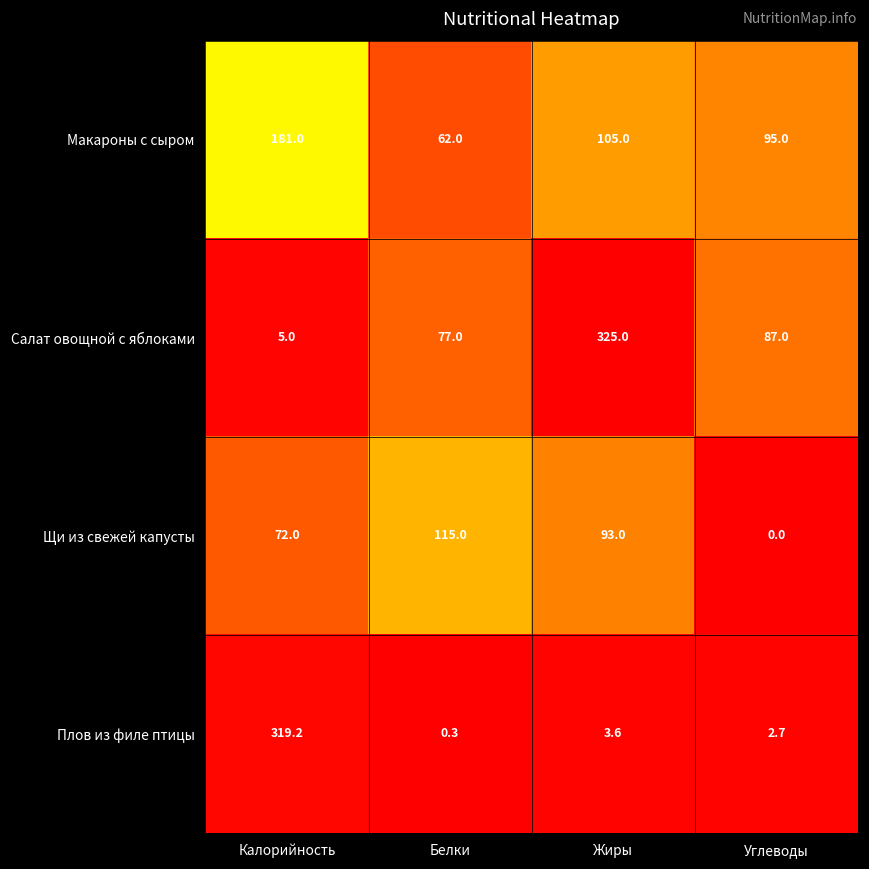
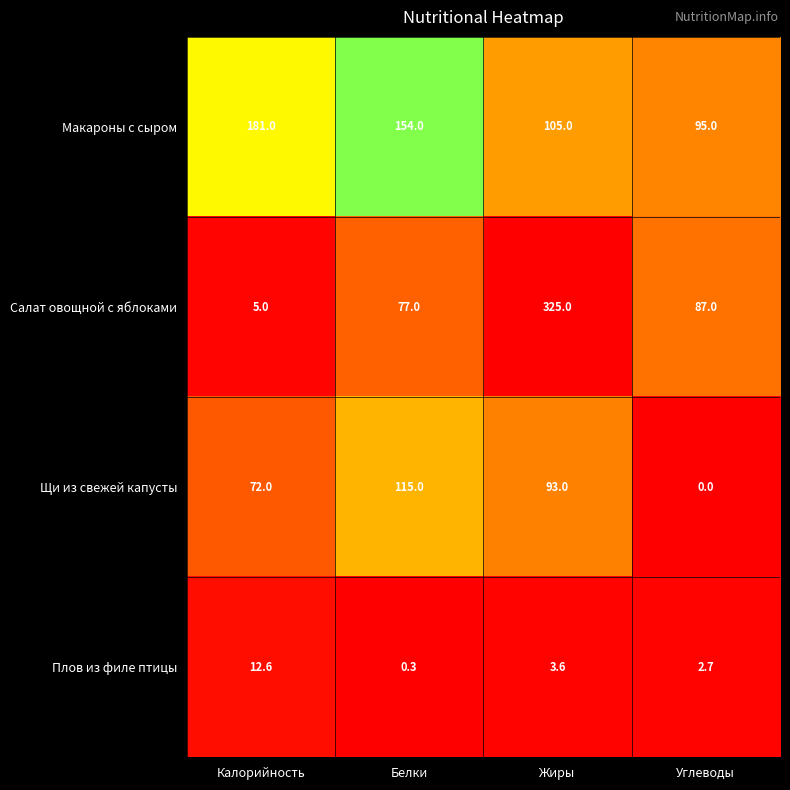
Макароны с сыром, Белки: 62.0 -> 154.0
Плов из филе птицы, Калорийность: 319.2 -> 12.6
